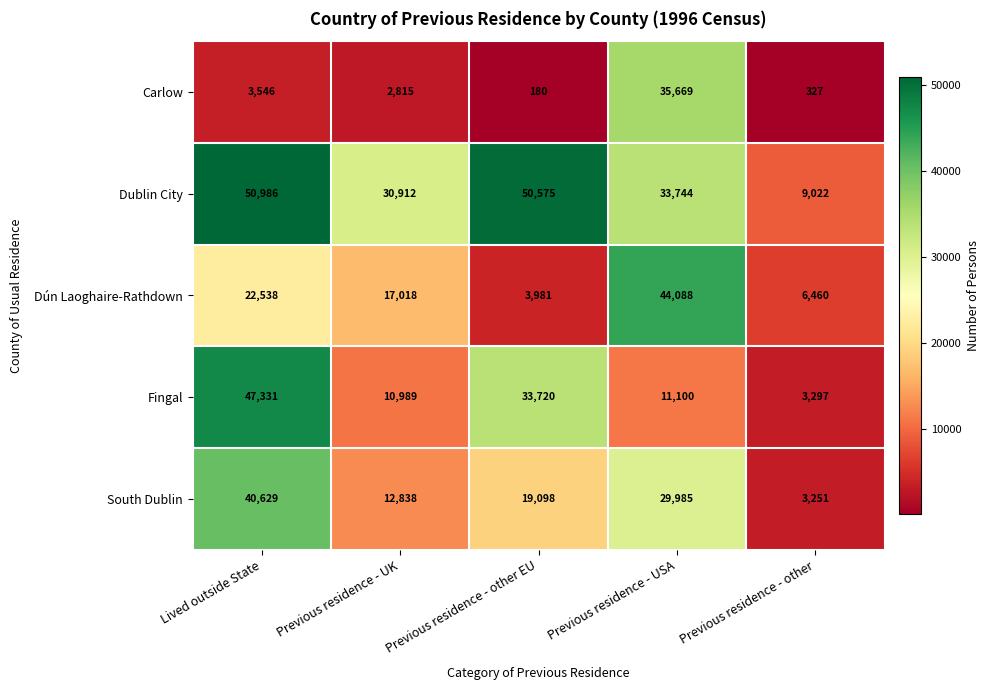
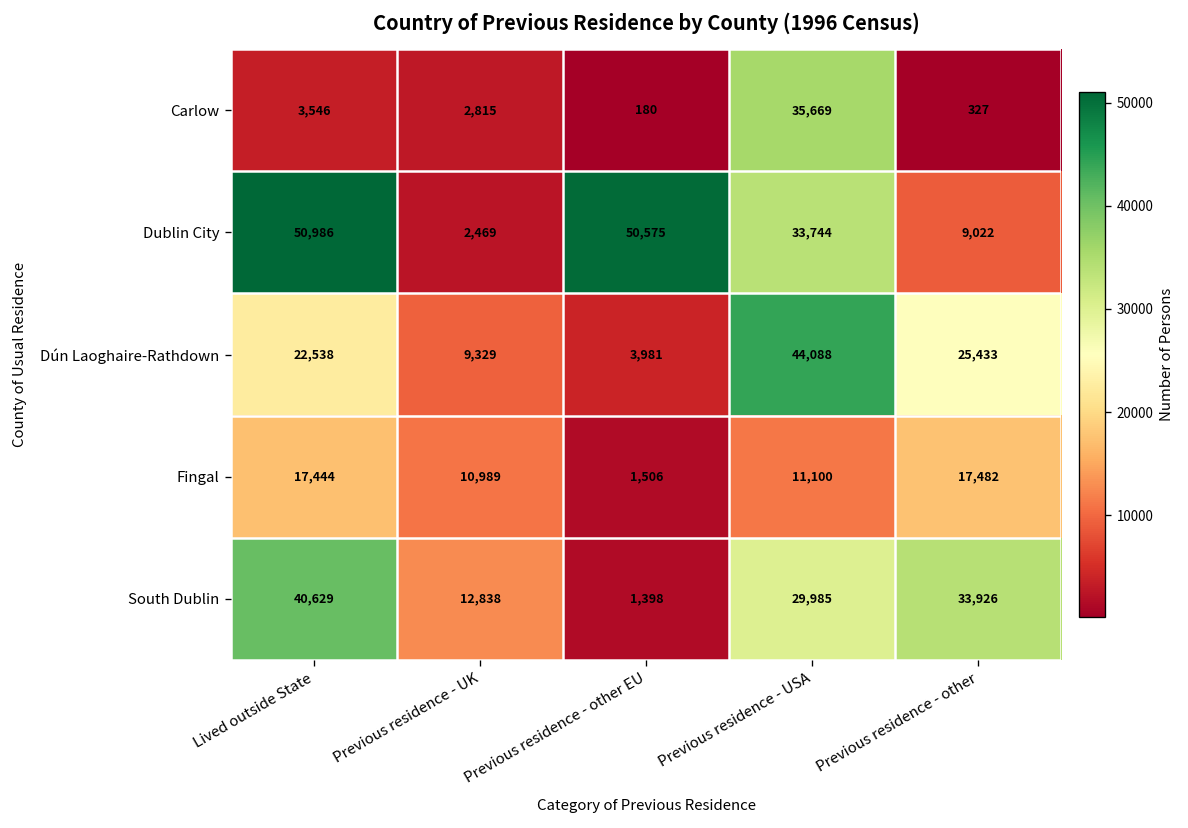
Dublin City, Previous residence - UK: 30,912 -> 2,469
Dún Laoghaire-Rathdown, Previous residence - UK: 17,018 -> 9,329
Dún Laoghaire-Rathdown, Previous residence - other: 6,460 -> 25,433
Fingal, Lived outside State: 47,331 -> 17,444
Fingal, Previous residence - other EU: 33,720 -> 1,506
Fingal, Previous residence - other: 3,297 -> 17,482
South Dublin, Previous residence - other EU: 19,098 -> 1,398
South Dublin, Previous residence - other: 3,251 -> 33,926
